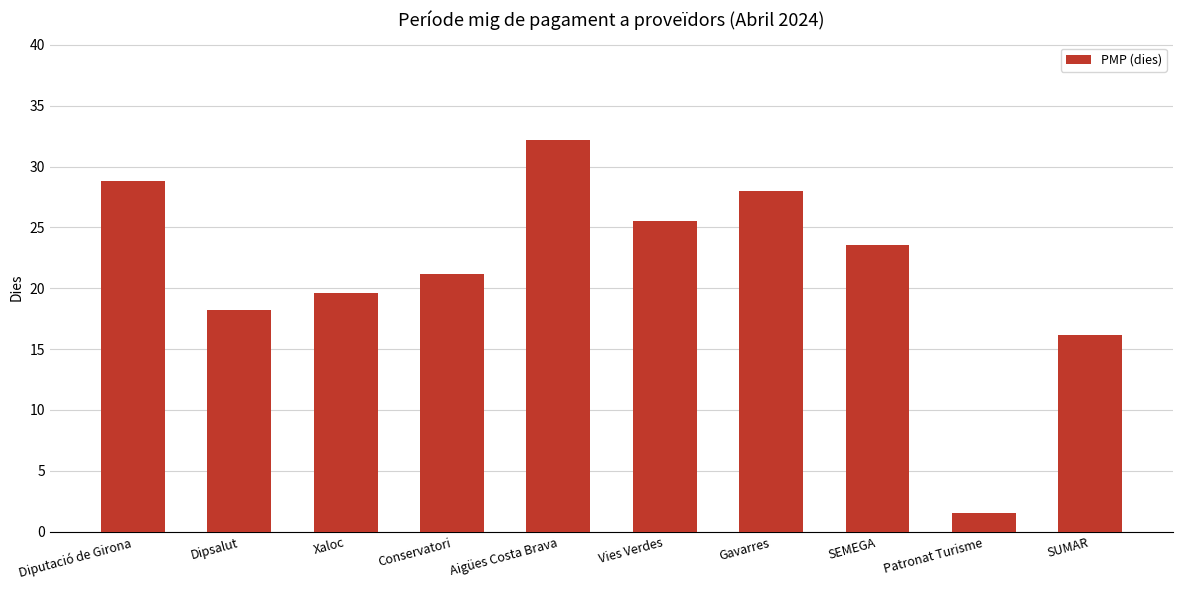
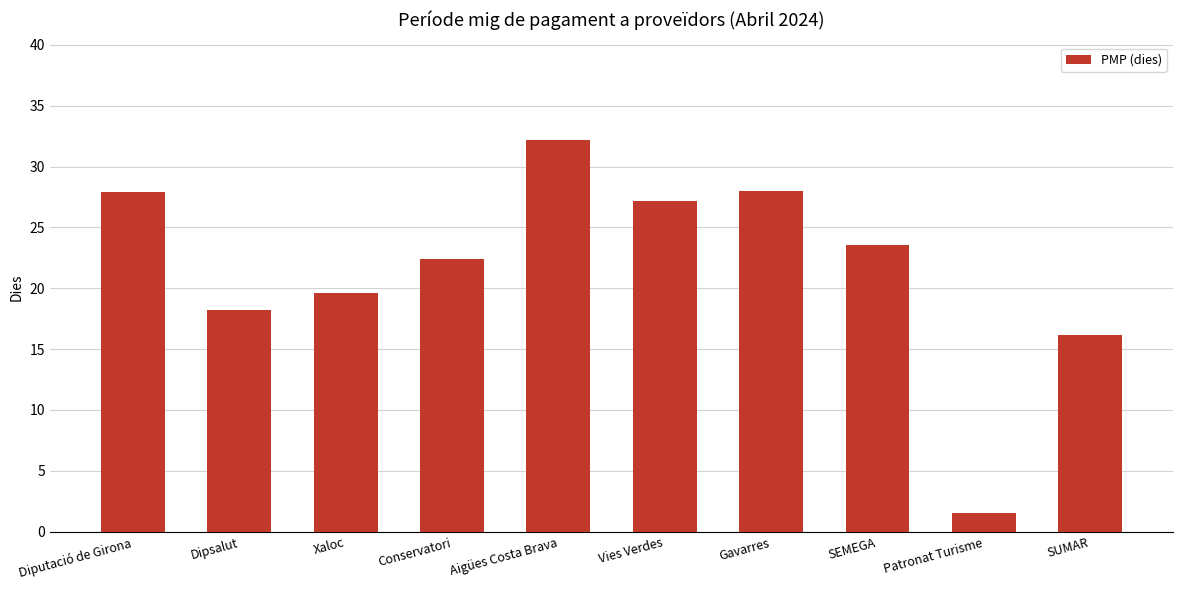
Diputació de Girona: 28.8 -> 27.9
Conservatori: 21.2 -> 22.4
Vies Verdes: 25.6 -> 27.2
